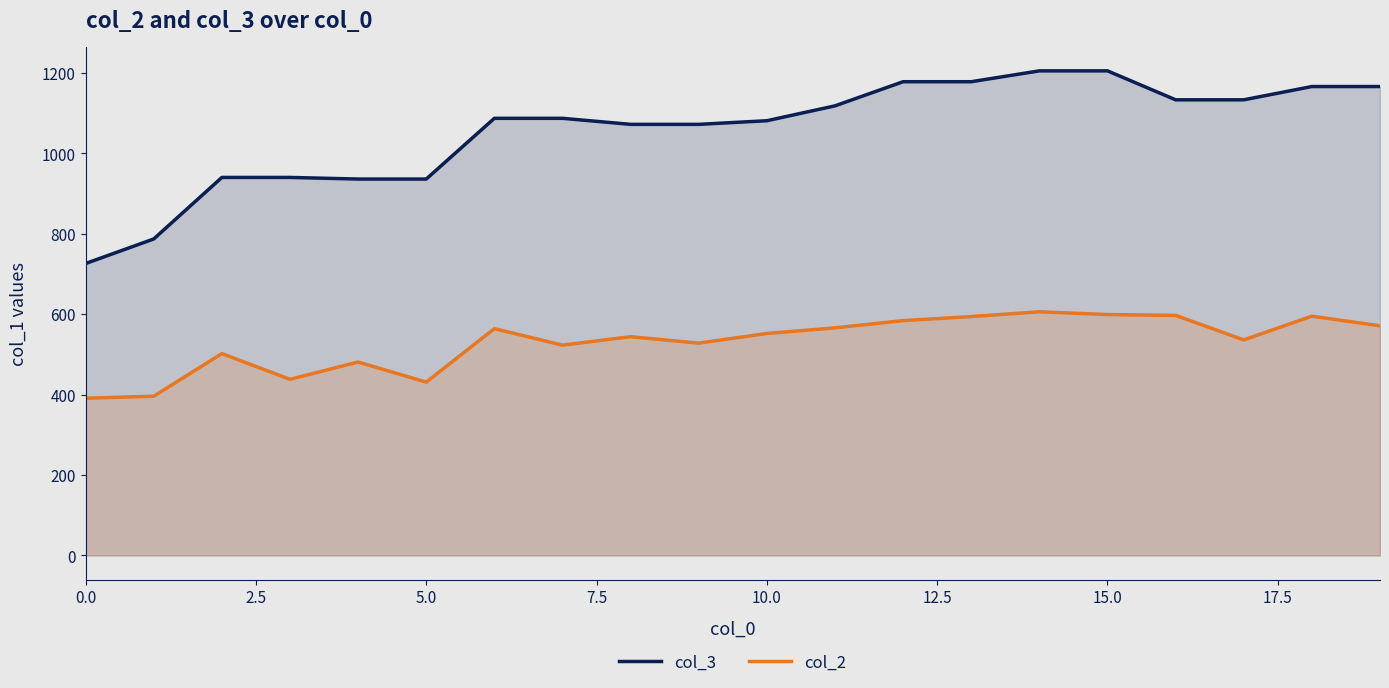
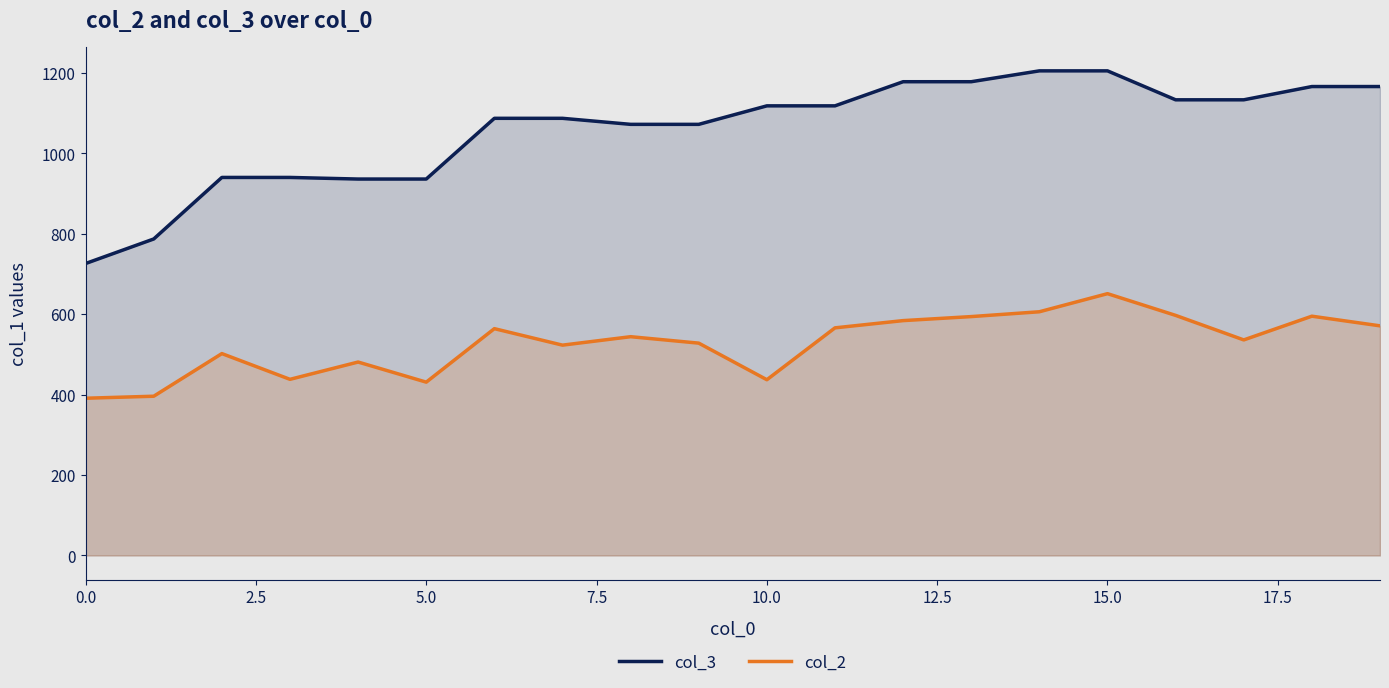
col_3, 10.0: 1080 -> 1120
col_2, 10.0: 550 -> 440
col_2, 15.0: 600 -> 650
